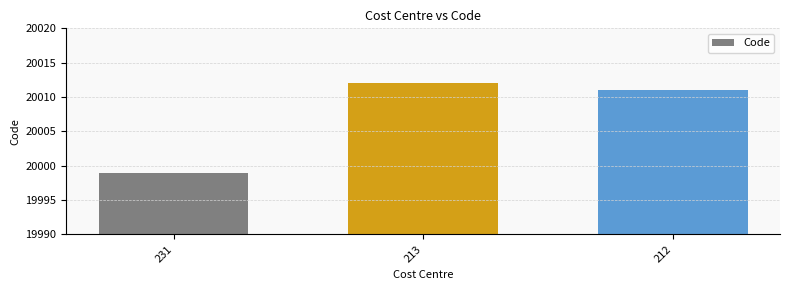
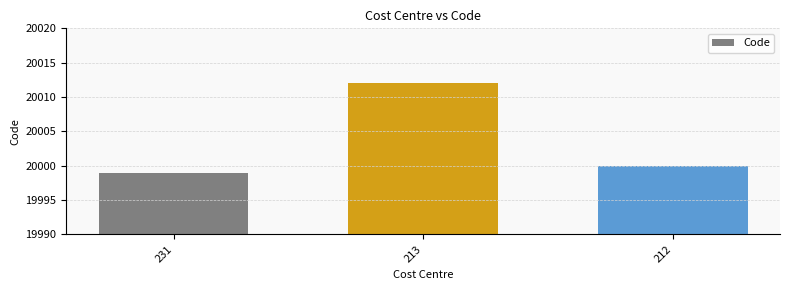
212: 20011 -> 20000
